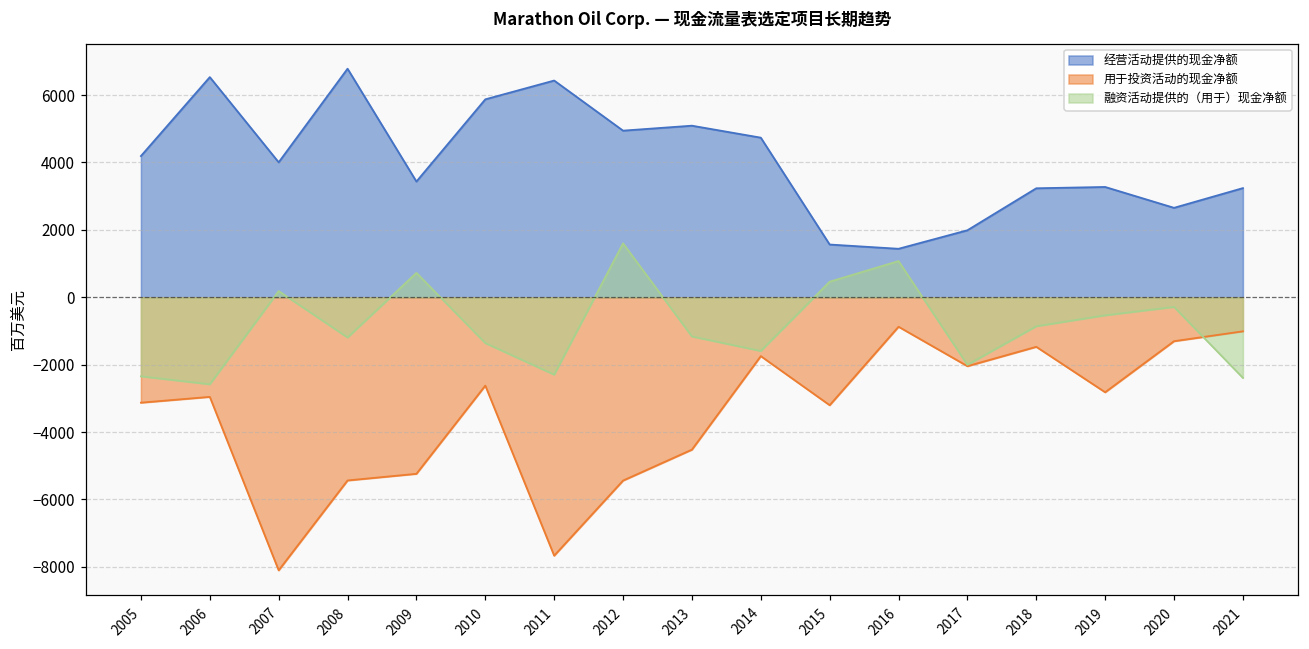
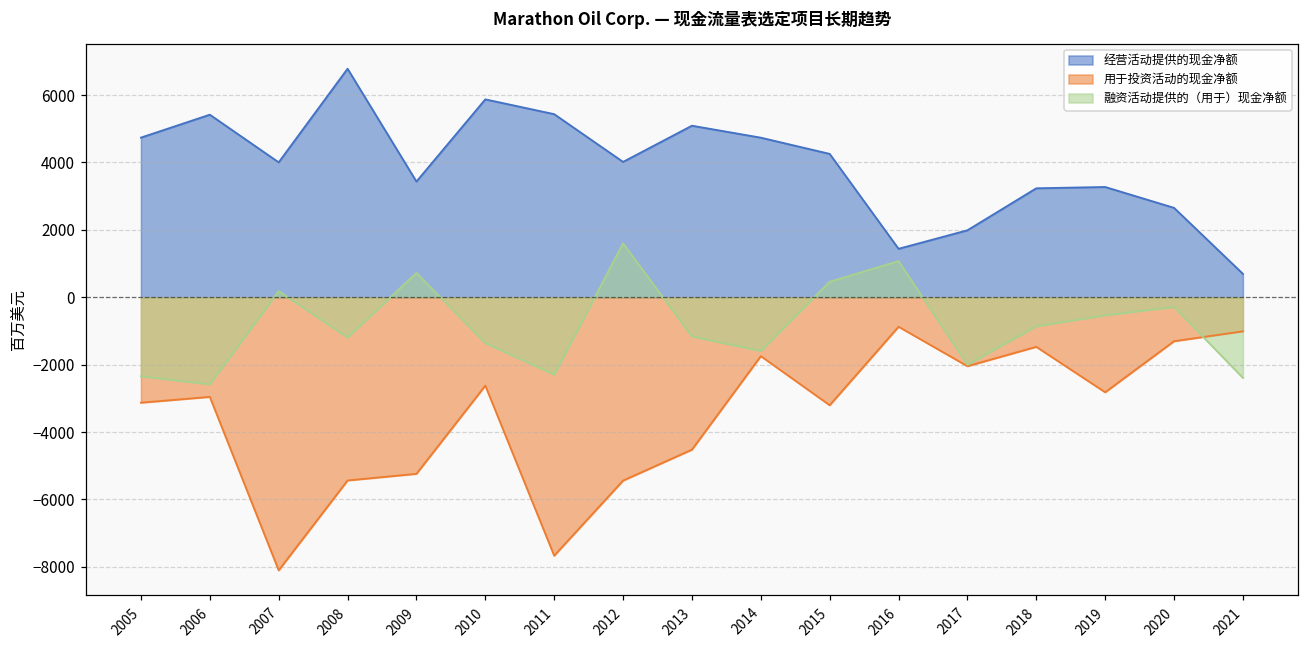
经营活动提供的现金净额, 2005: 4200 -> 4700
经营活动提供的现金净额, 2006: 6500 -> 5400
经营活动提供的现金净额, 2011: 6400 -> 5400
经营活动提供的现金净额, 2012: 4900 -> 4000
经营活动提供的现金净额, 2015: 1600 -> 4300
经营活动提供的现金净额, 2021: 3200 -> 700
